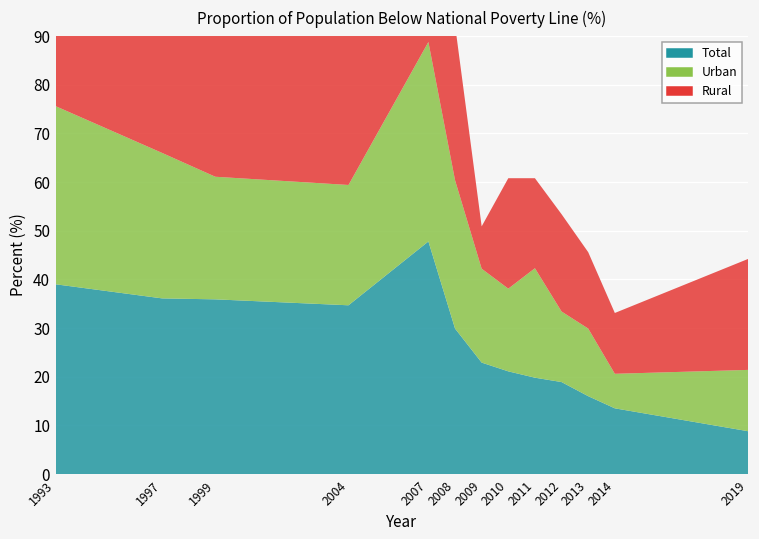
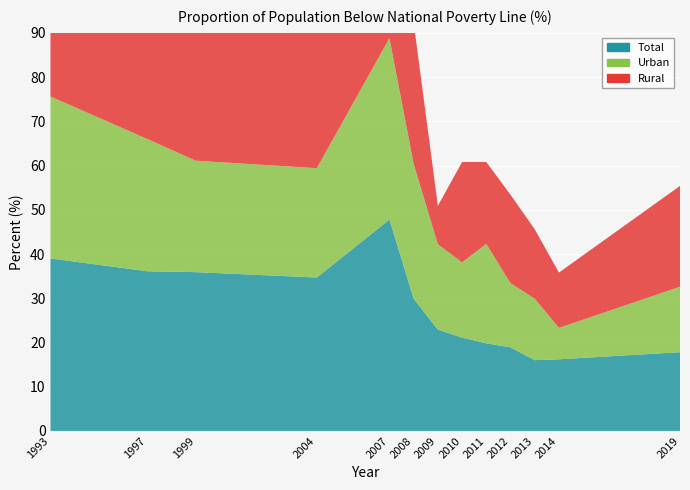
Total, 2014: 14 -> 16
Total, 2019: 9 -> 18
Urban, 2019: 13 -> 15
